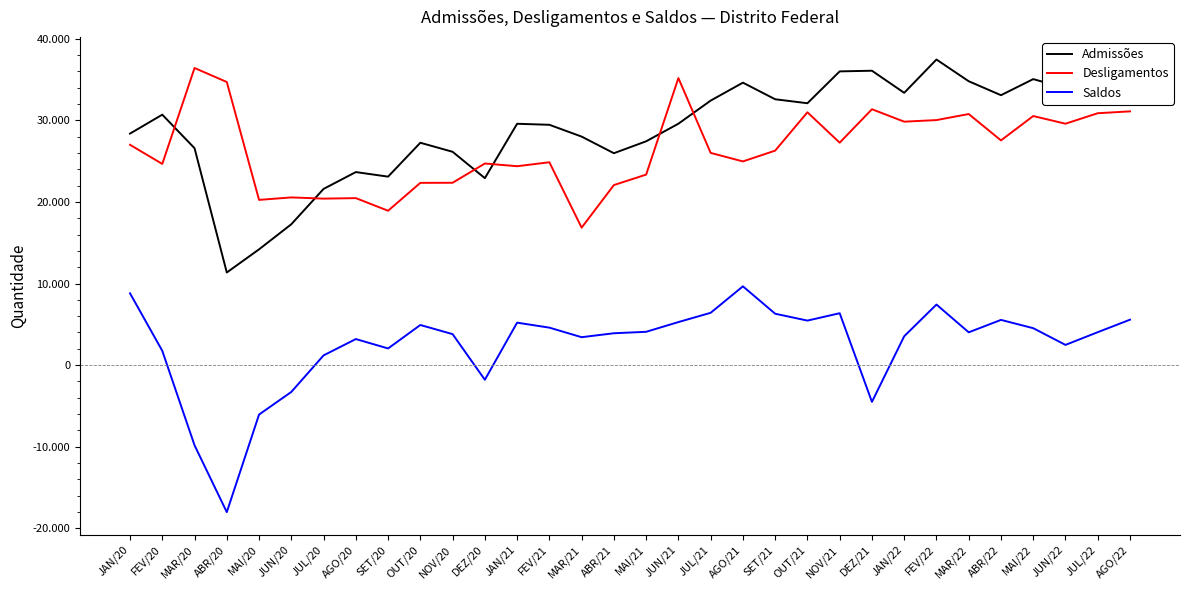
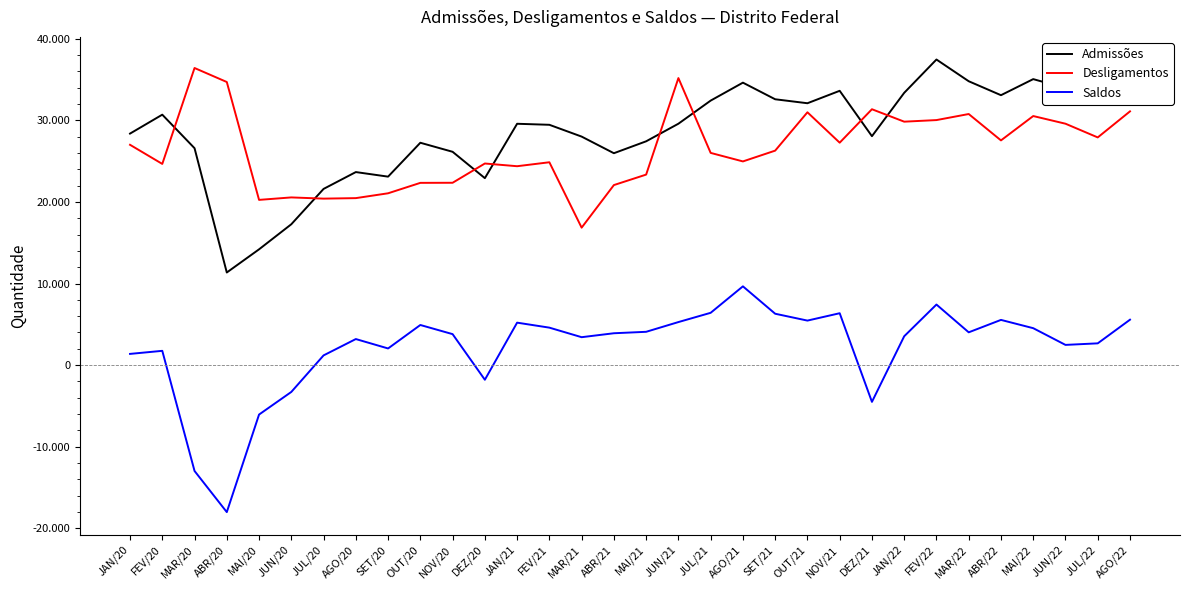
Saldos, JAN/20: 9 -> 1
Saldos, MAR/20: -10 -> -13
Desligamentos, SET/20: 19 -> 21
Admissões, NOV/21: 36 -> 34
Admissões, DEZ/21: 36 -> 28
Desligamentos, JUL/22: 31 -> 28
Saldos, JUL/22: 4 -> 3
